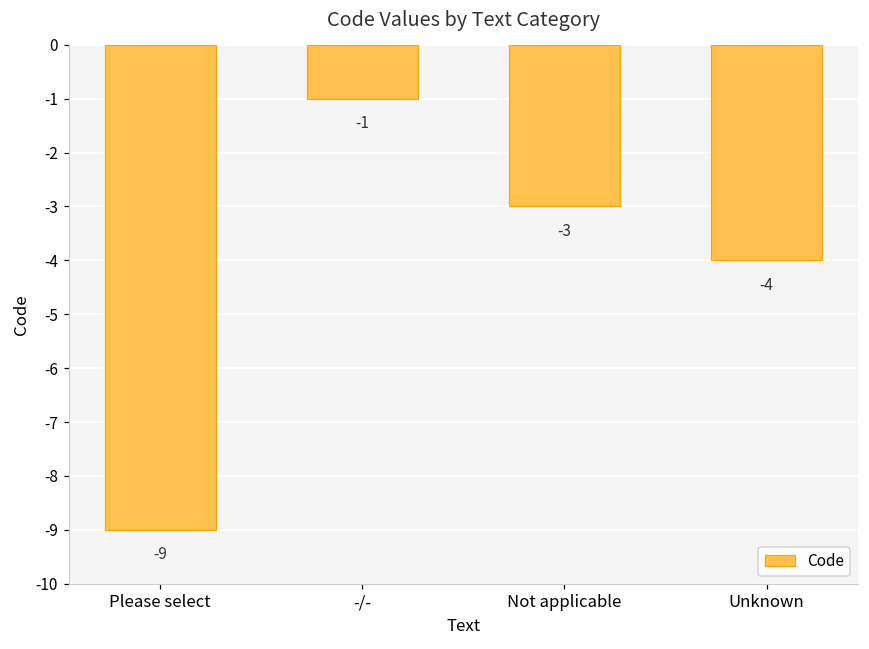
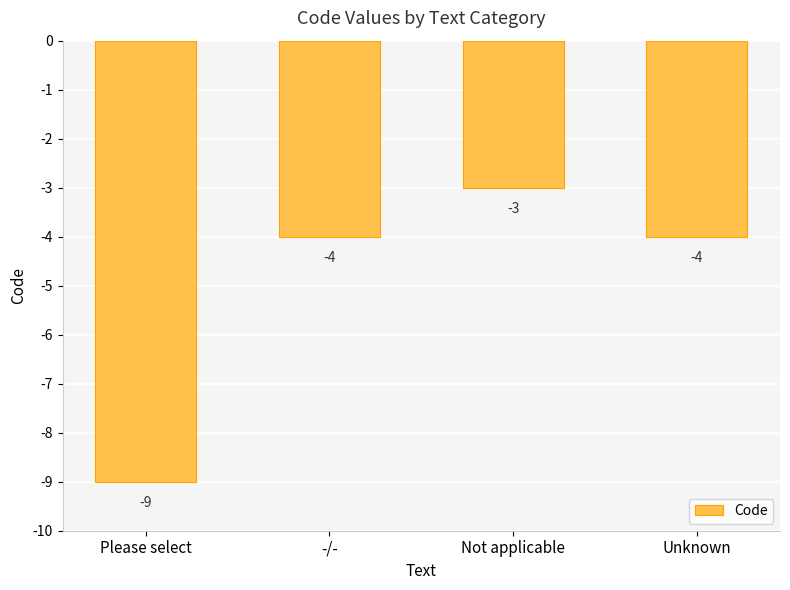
-/-: -1 -> -4
